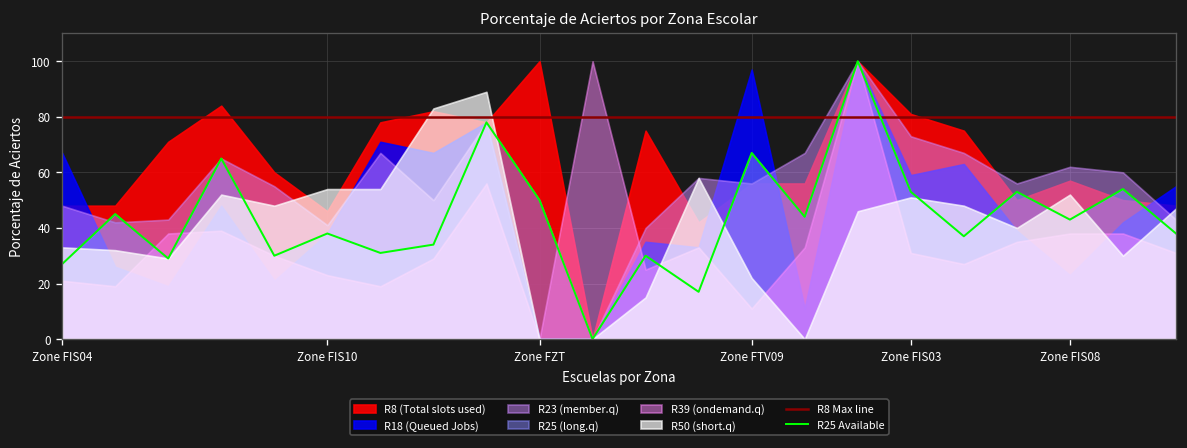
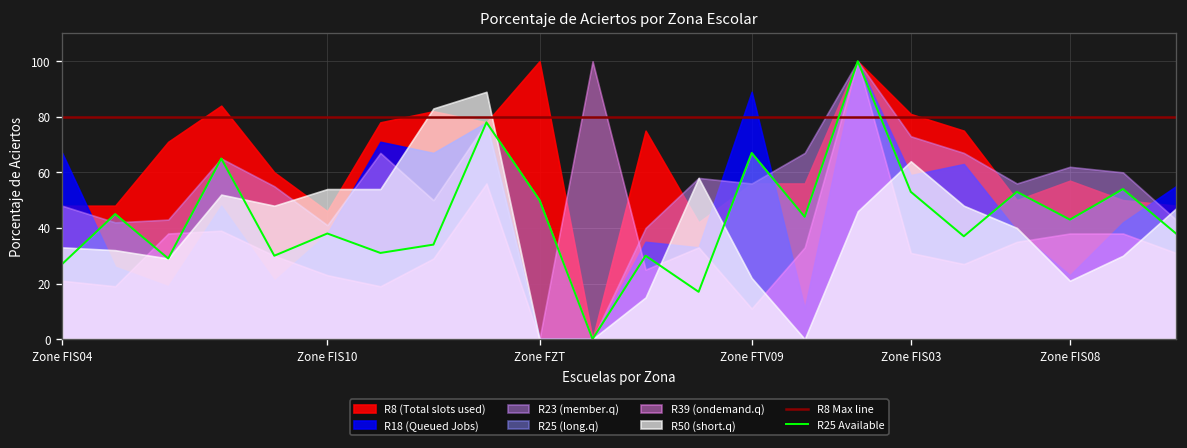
R18 (Queued Jobs), Zone FTV09: 97 -> 89
R50 (short.q), Zone FIS03: 51 -> 64
R50 (short.q), Zone FIS08: 52 -> 21
